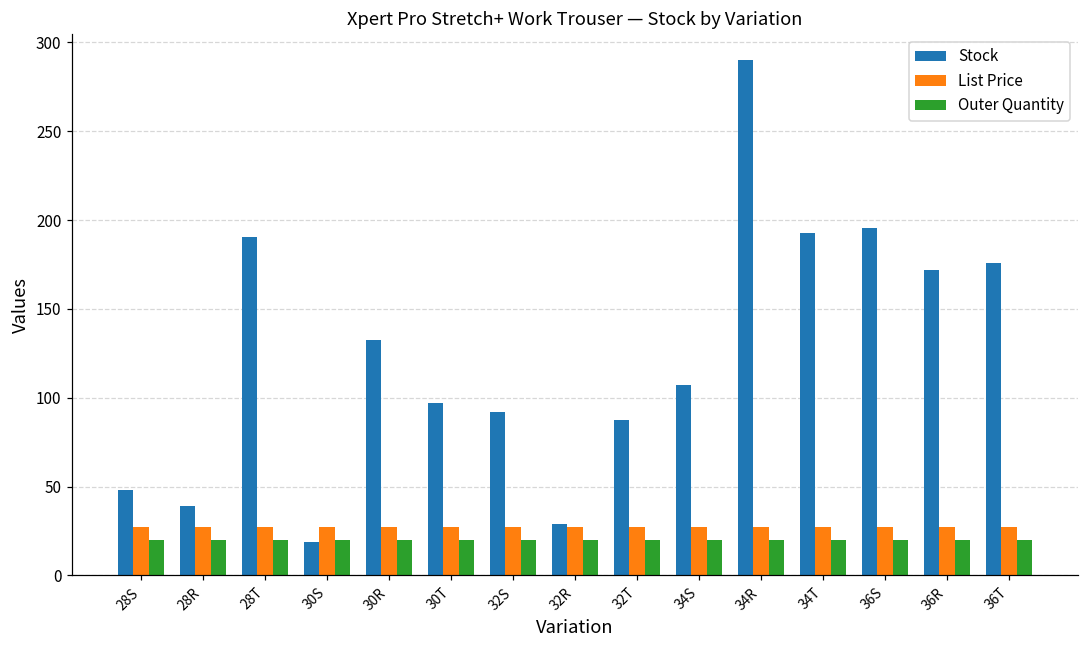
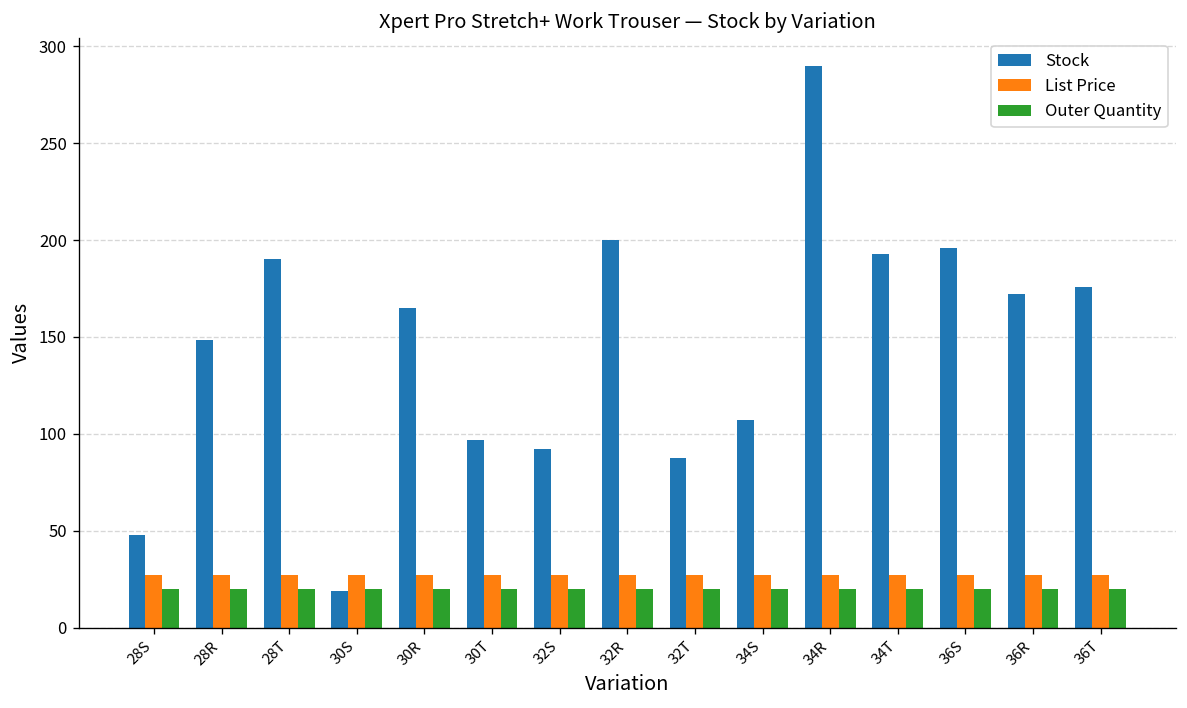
Stock, 28R: 39 -> 148
Stock, 30R: 133 -> 165
Stock, 32R: 29 -> 200
